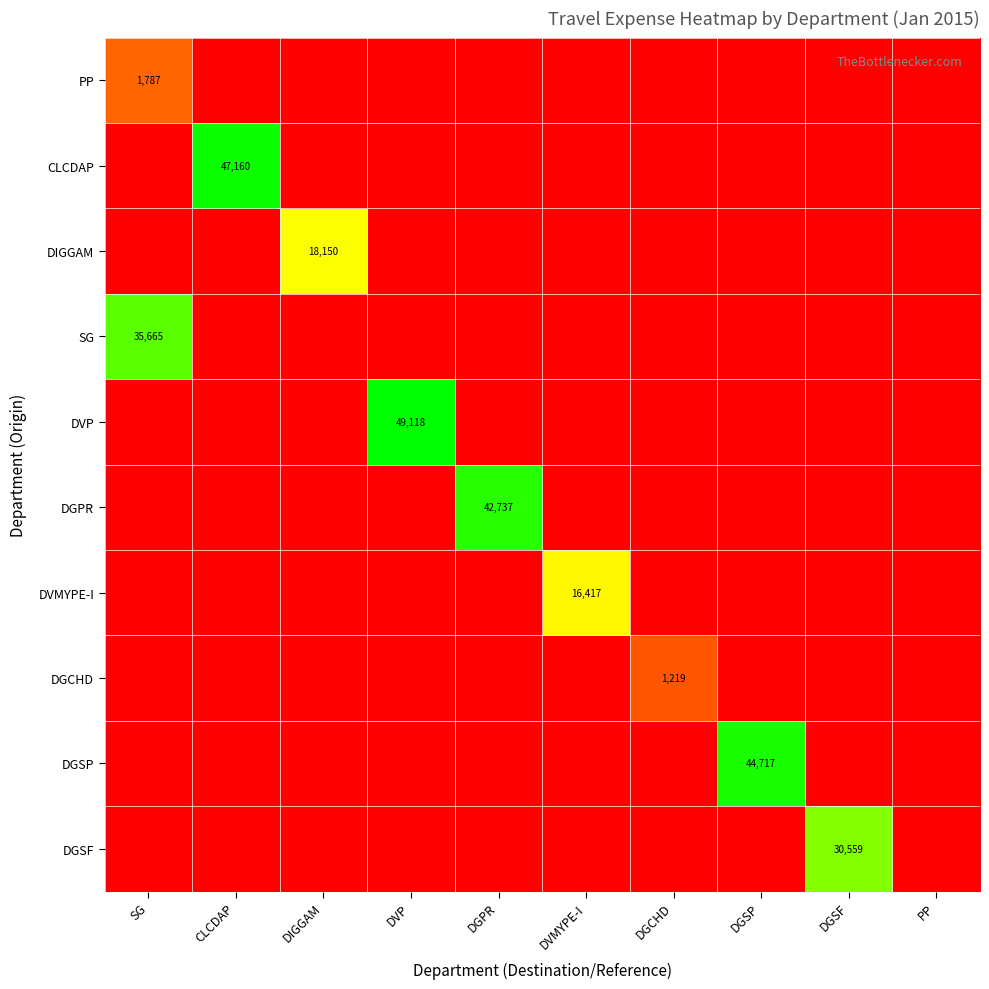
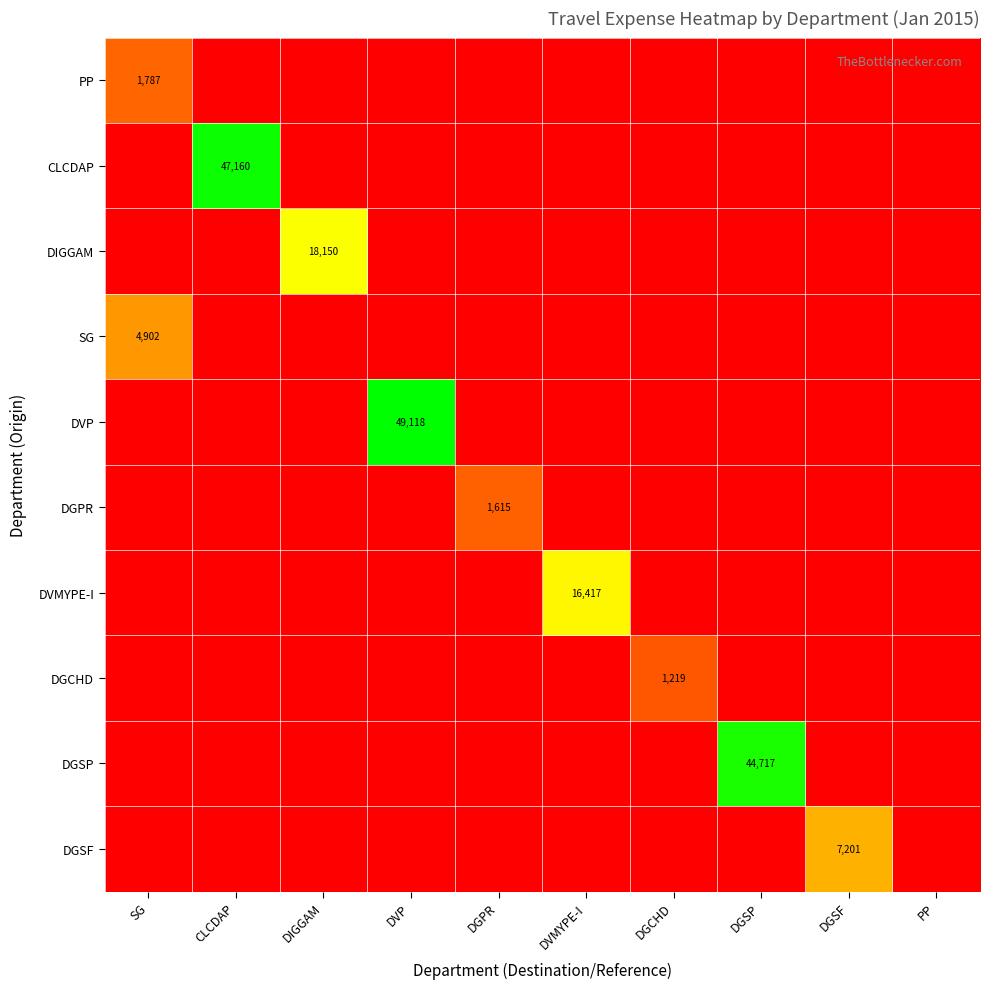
SG, SG: 35,665 -> 4,902
DGPR, DGPR: 42,737 -> 1,615
DGSF, DGSF: 30,559 -> 7,201
